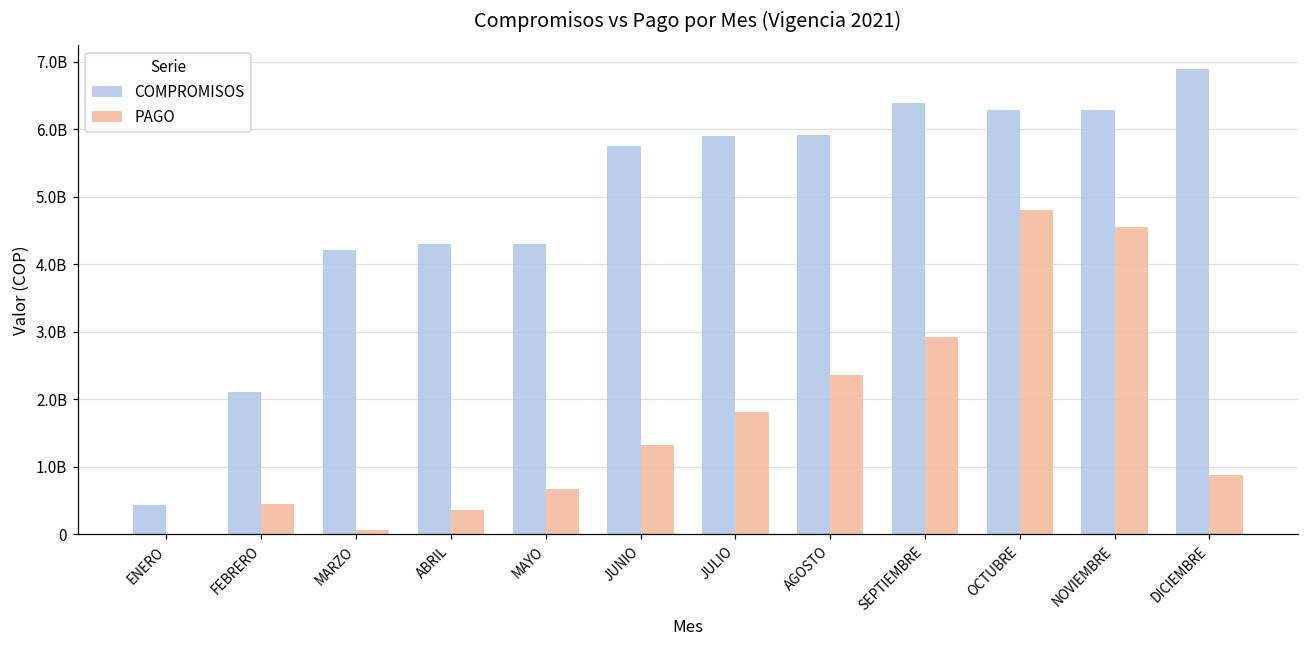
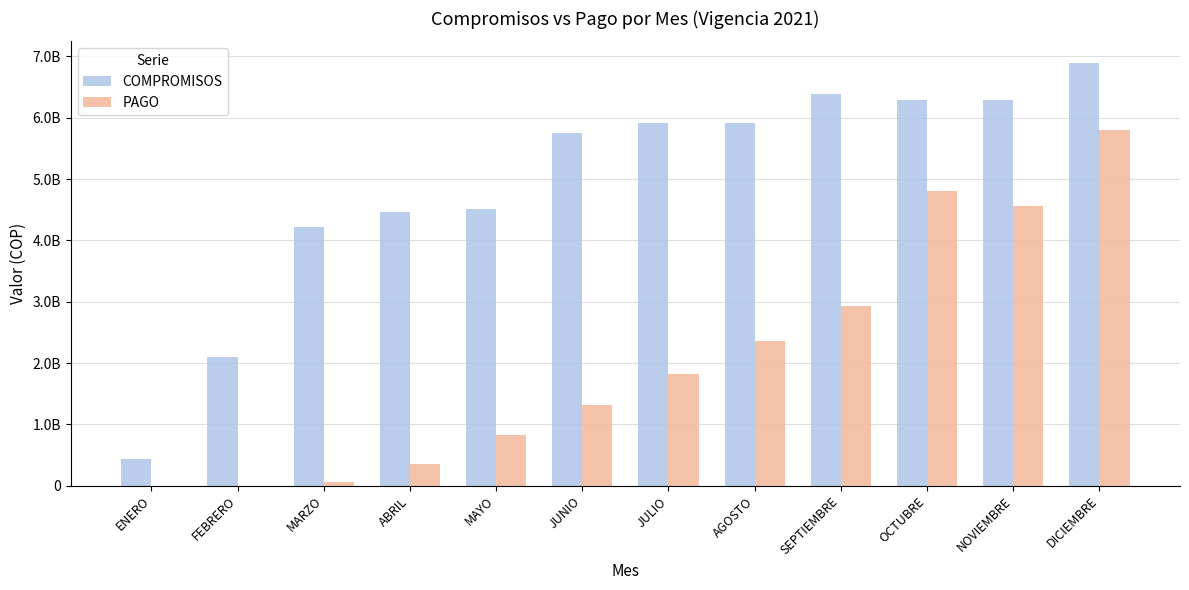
PAGO, FEBRERO: 500000000 -> 0
COMPROMISOS, ABRIL: 4300000000 -> 4500000000
COMPROMISOS, MAYO: 4300000000 -> 4500000000
PAGO, MAYO: 700000000 -> 800000000
PAGO, DICIEMBRE: 900000000 -> 5800000000
